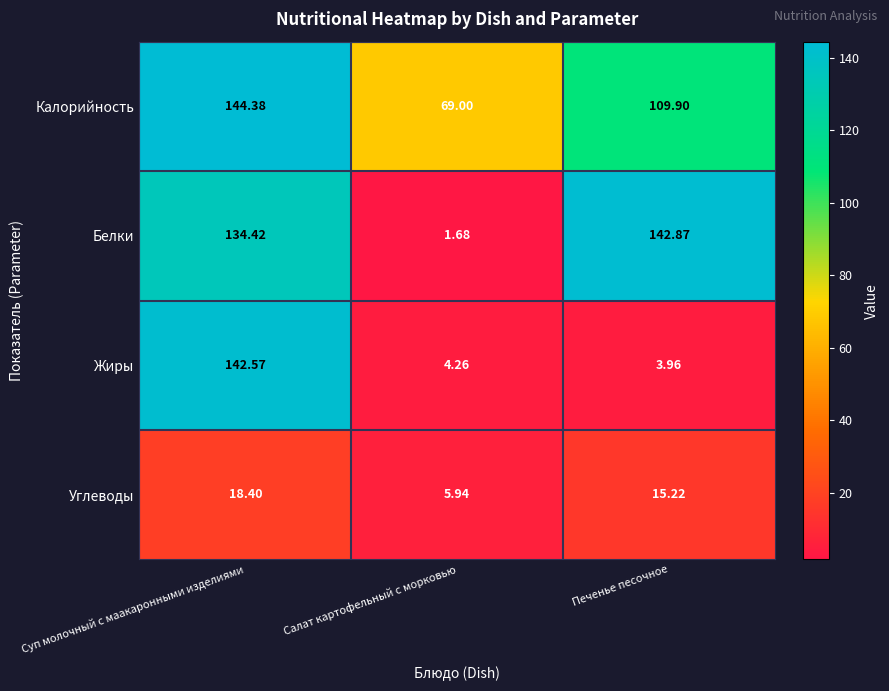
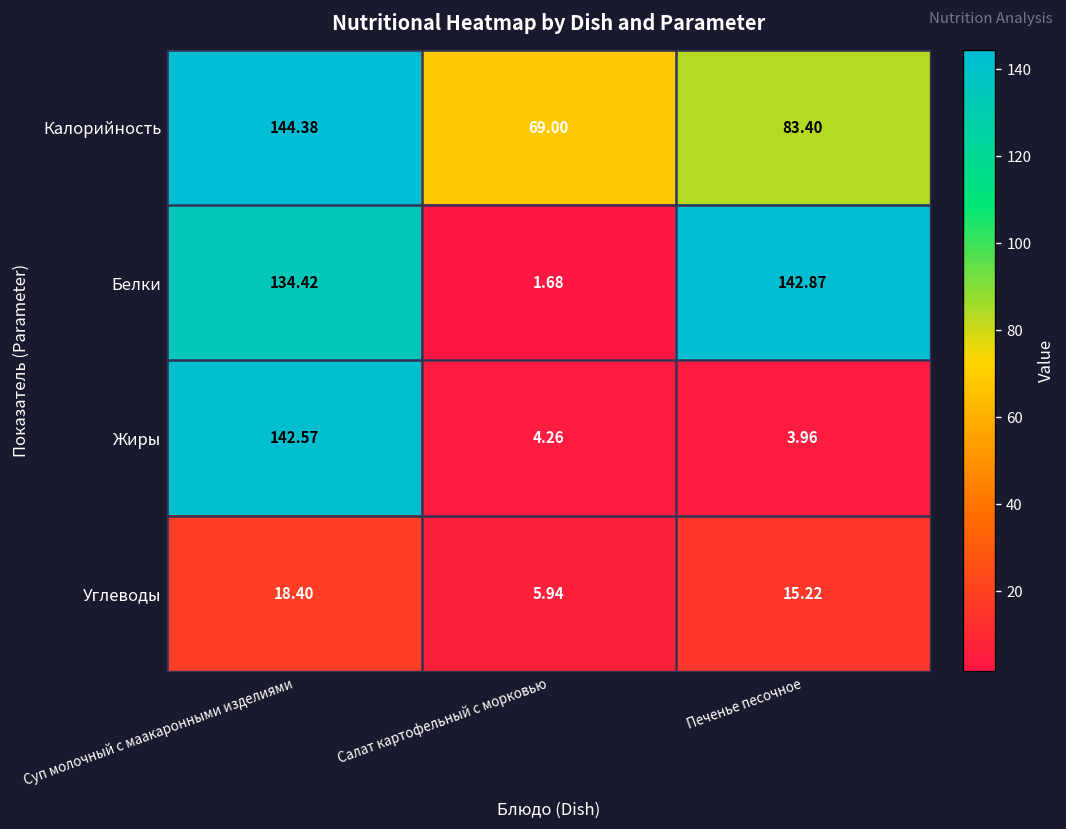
Калорийность, Печенье песочное: 109.90 -> 83.40
